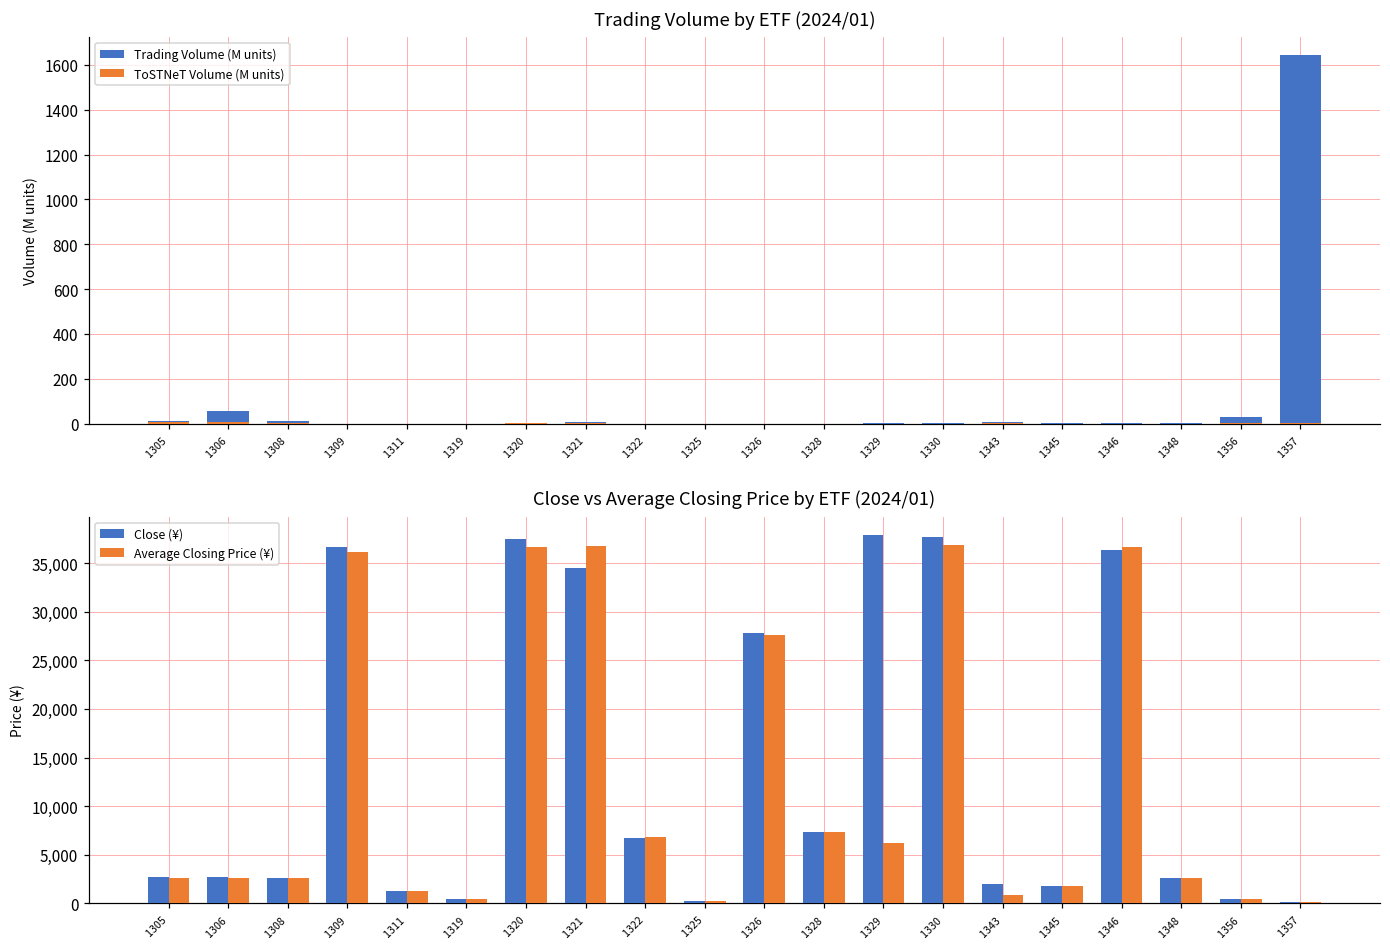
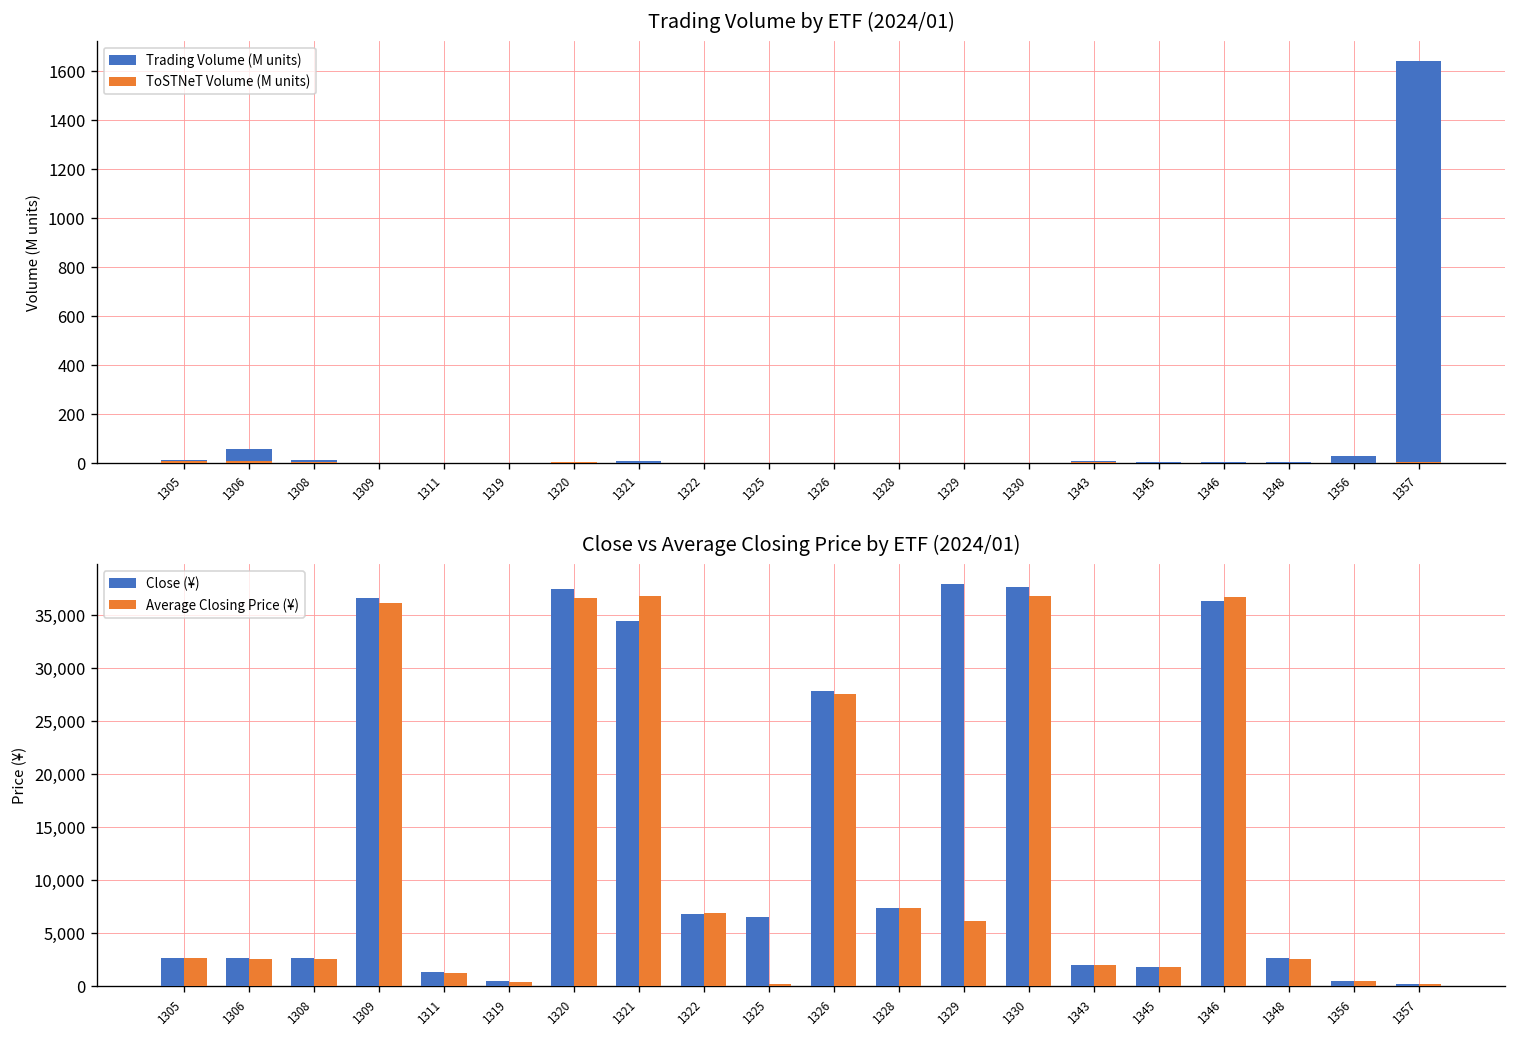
Close vs Average Closing Price by ETF (2024/01), Close (¥), 1325: 0 -> 7,000
Close vs Average Closing Price by ETF (2024/01), Average Closing Price (¥), 1343: 1,000 -> 2,000
